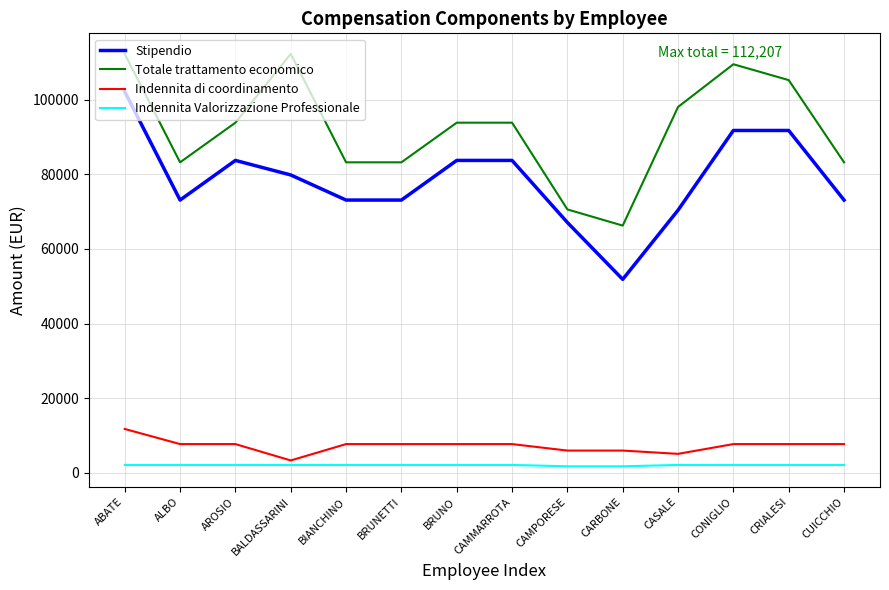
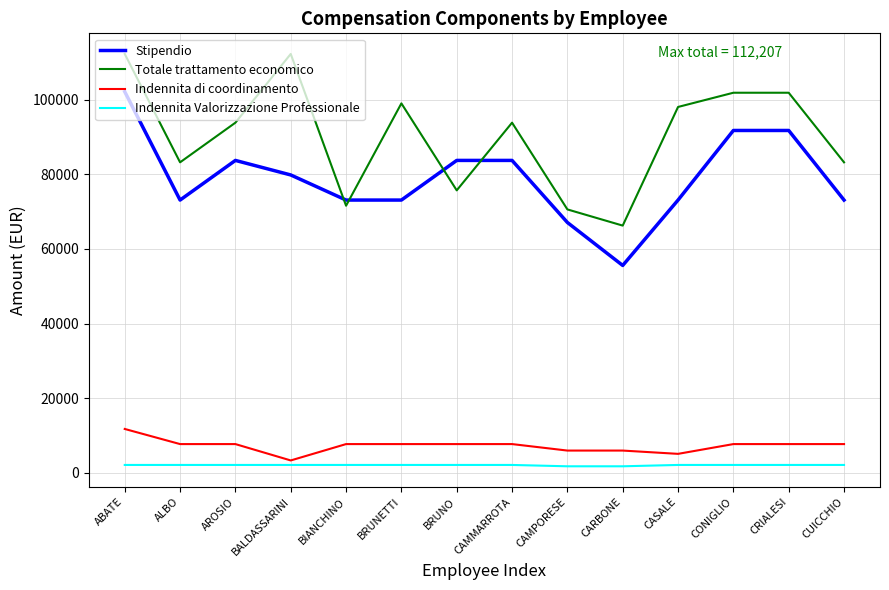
Totale trattamento economico, BIANCHINO: 83000 -> 72000
Totale trattamento economico, BRUNETTI: 83000 -> 99000
Totale trattamento economico, BRUNO: 94000 -> 76000
Stipendio, CARBONE: 52000 -> 56000
Stipendio, CASALE: 70000 -> 73000
Totale trattamento economico, CONIGLIO: 109000 -> 102000
Totale trattamento economico, CRIALESI: 105000 -> 102000
